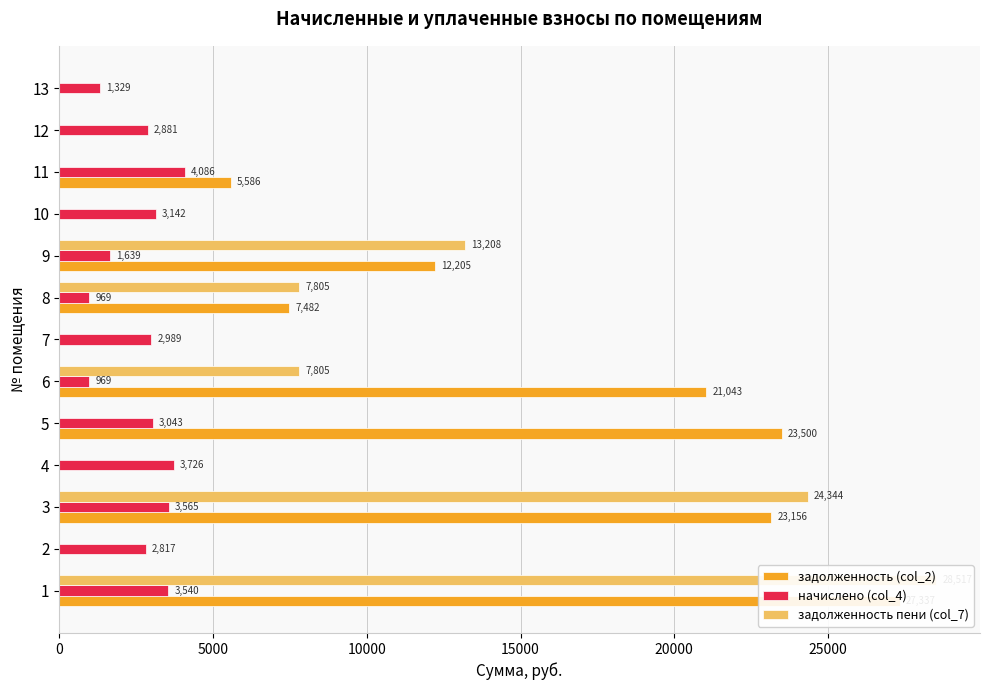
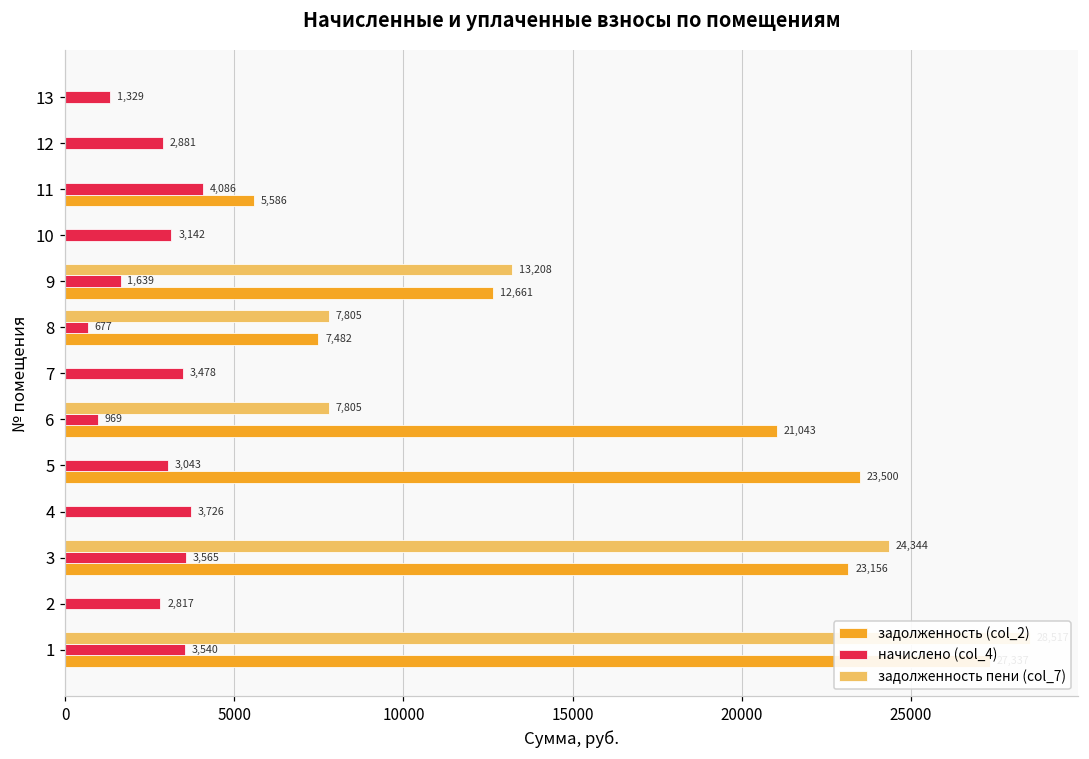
задолженность (col_2), 9: 12,205 -> 12,661
начислено (col_4), 8: 969 -> 677
начислено (col_4), 7: 2,989 -> 3,478
